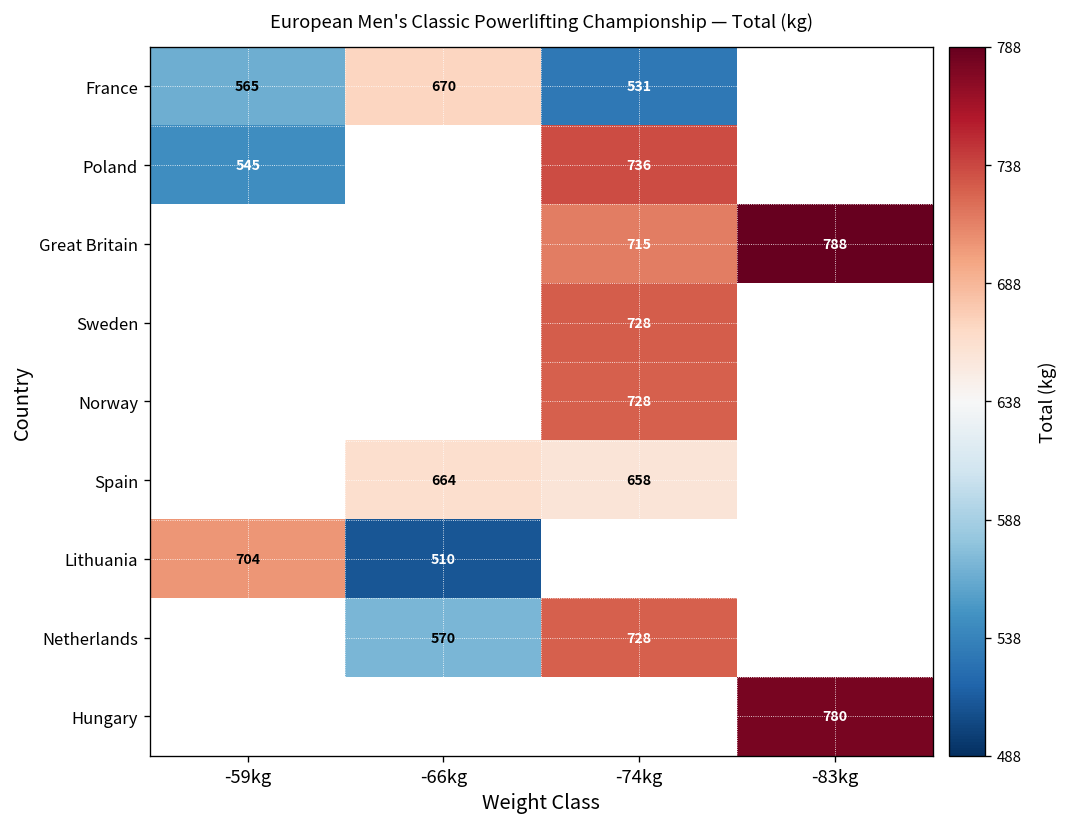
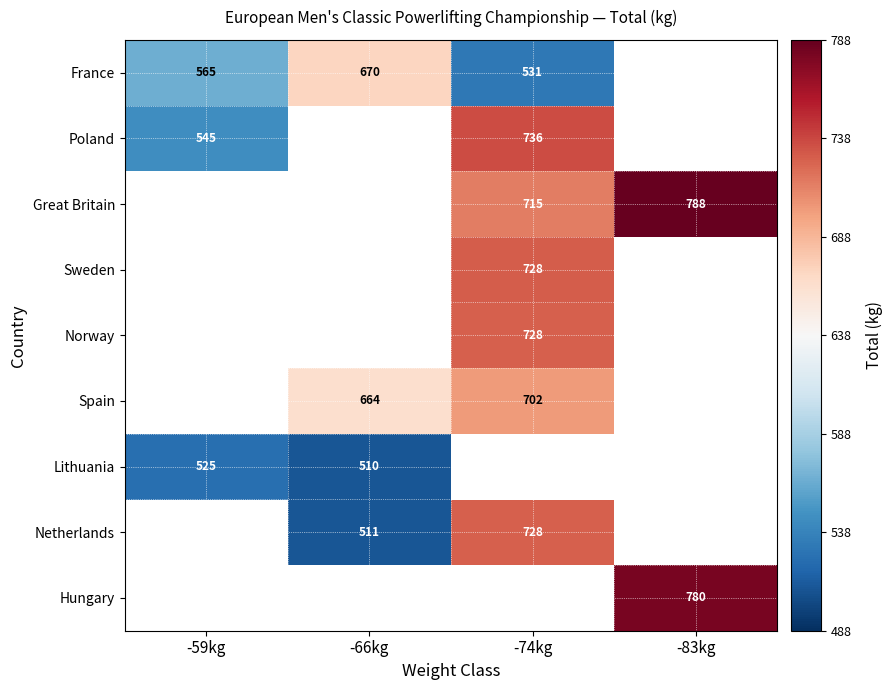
Spain, -74kg: 658 -> 702
Lithuania, -59kg: 704 -> 525
Netherlands, -66kg: 570 -> 511
